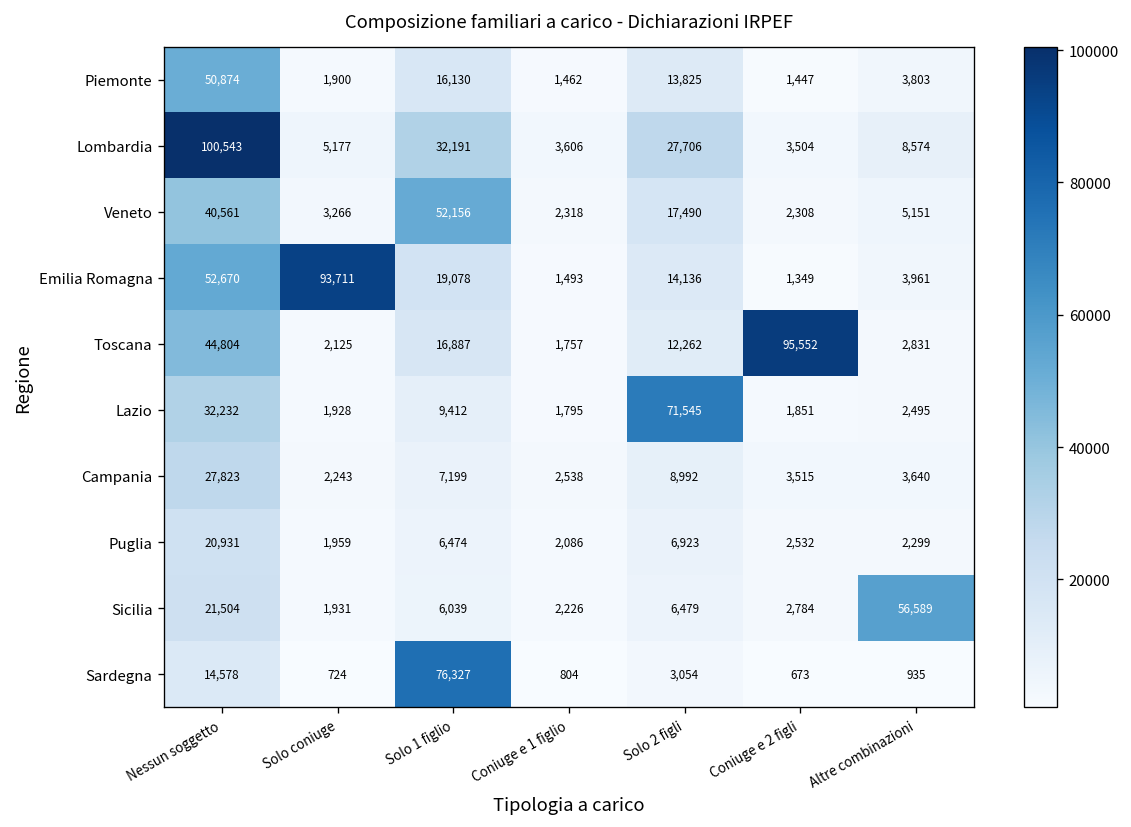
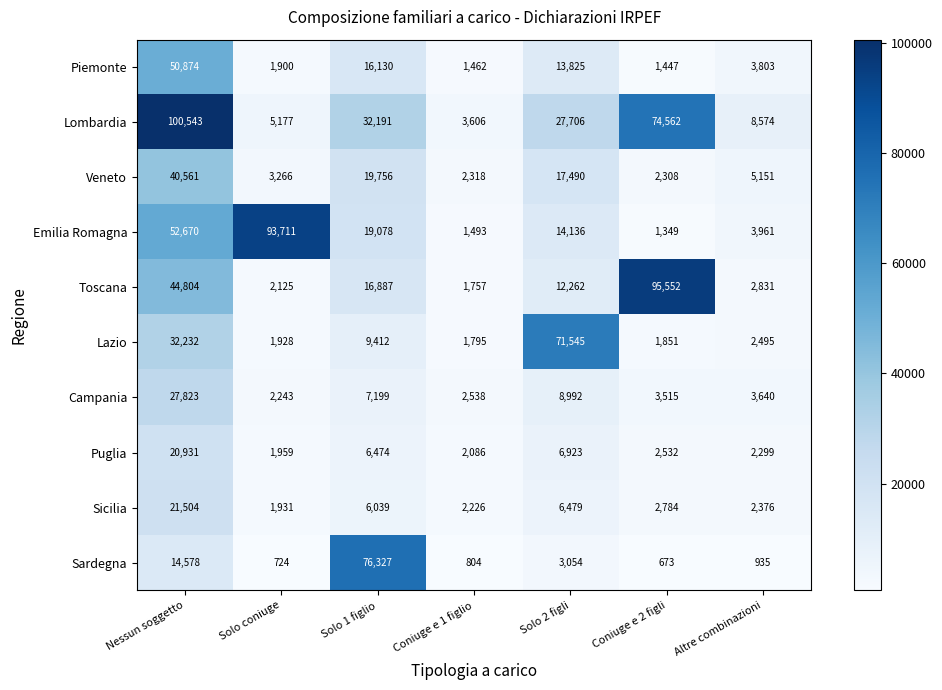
Lombardia, Coniuge e 2 figli: 3,504 -> 74,562
Veneto, Solo 1 figlio: 52,156 -> 19,756
Sicilia, Altre combinazioni: 56,589 -> 2,376
